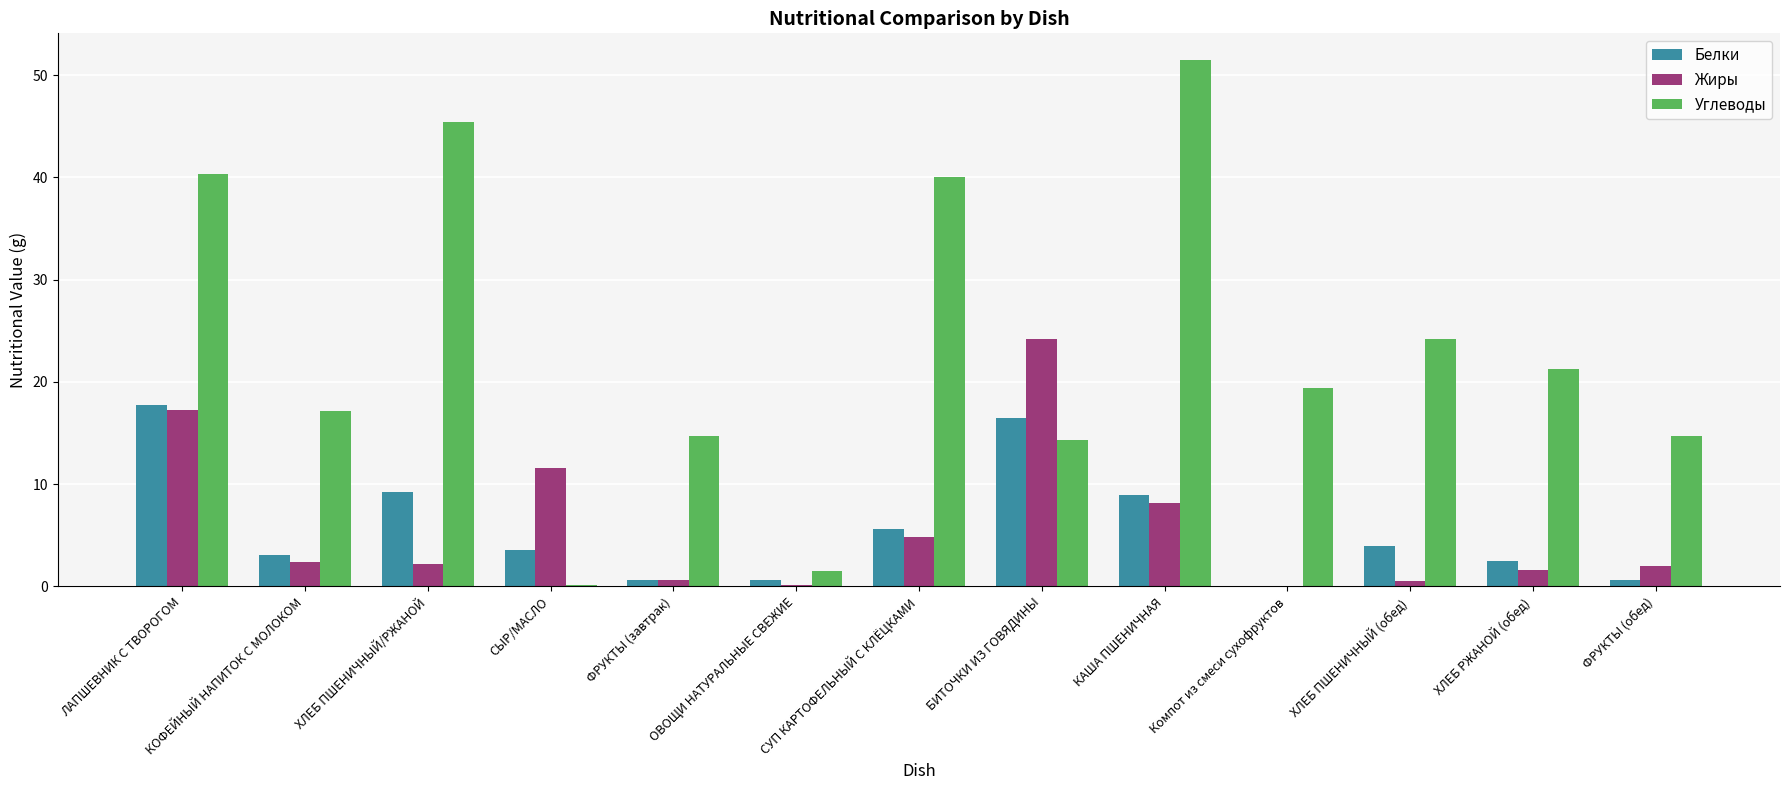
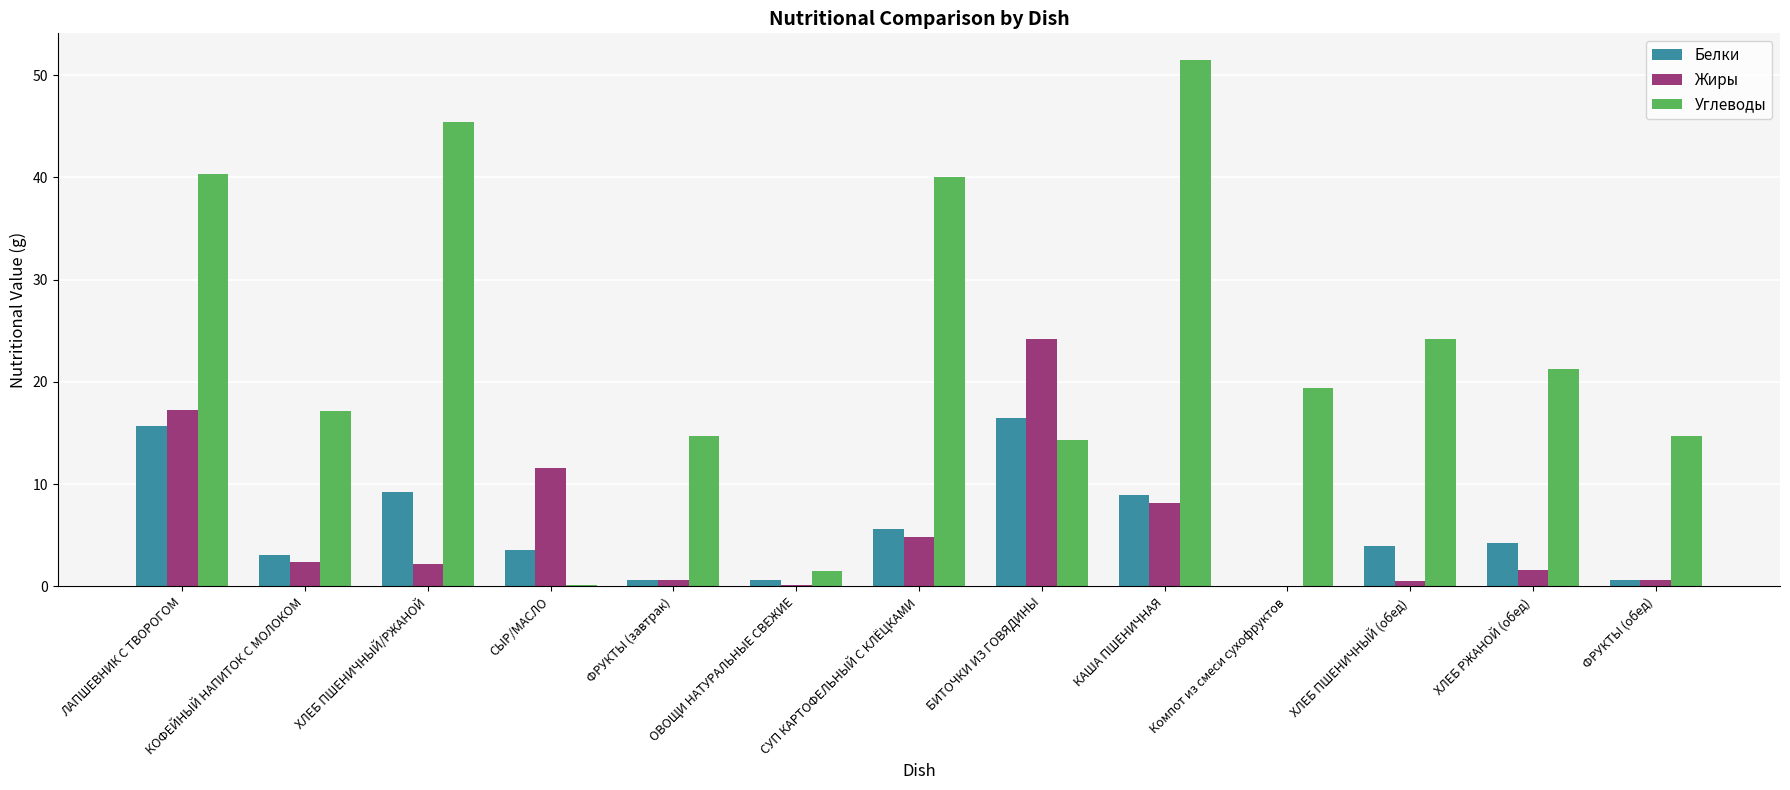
Белки, ЛАПШЕВНИК С ТВОРОГОМ: 17.7 -> 15.7
Белки, ХЛЕБ РЖАНОЙ (обед): 2.5 -> 4.3
Жиры, ФРУКТЫ (обед): 2.0 -> 0.6
